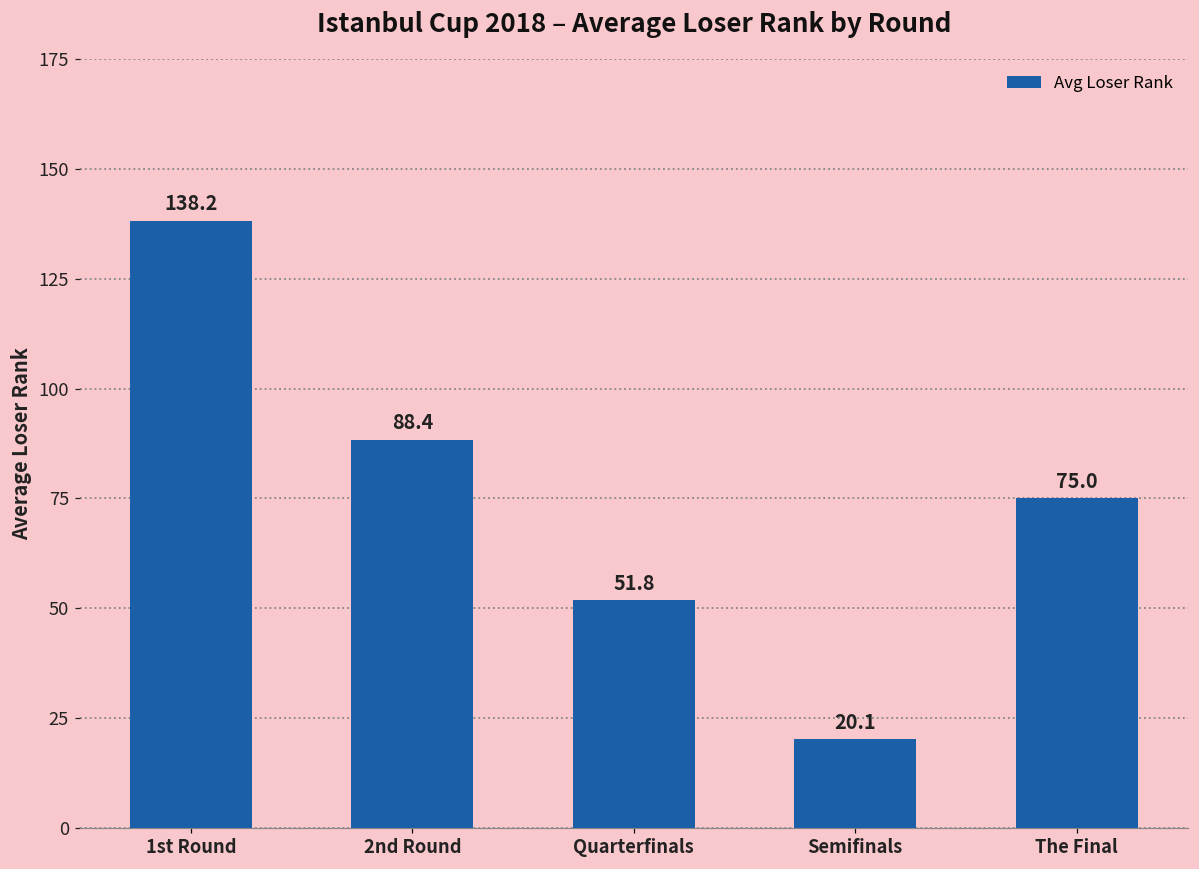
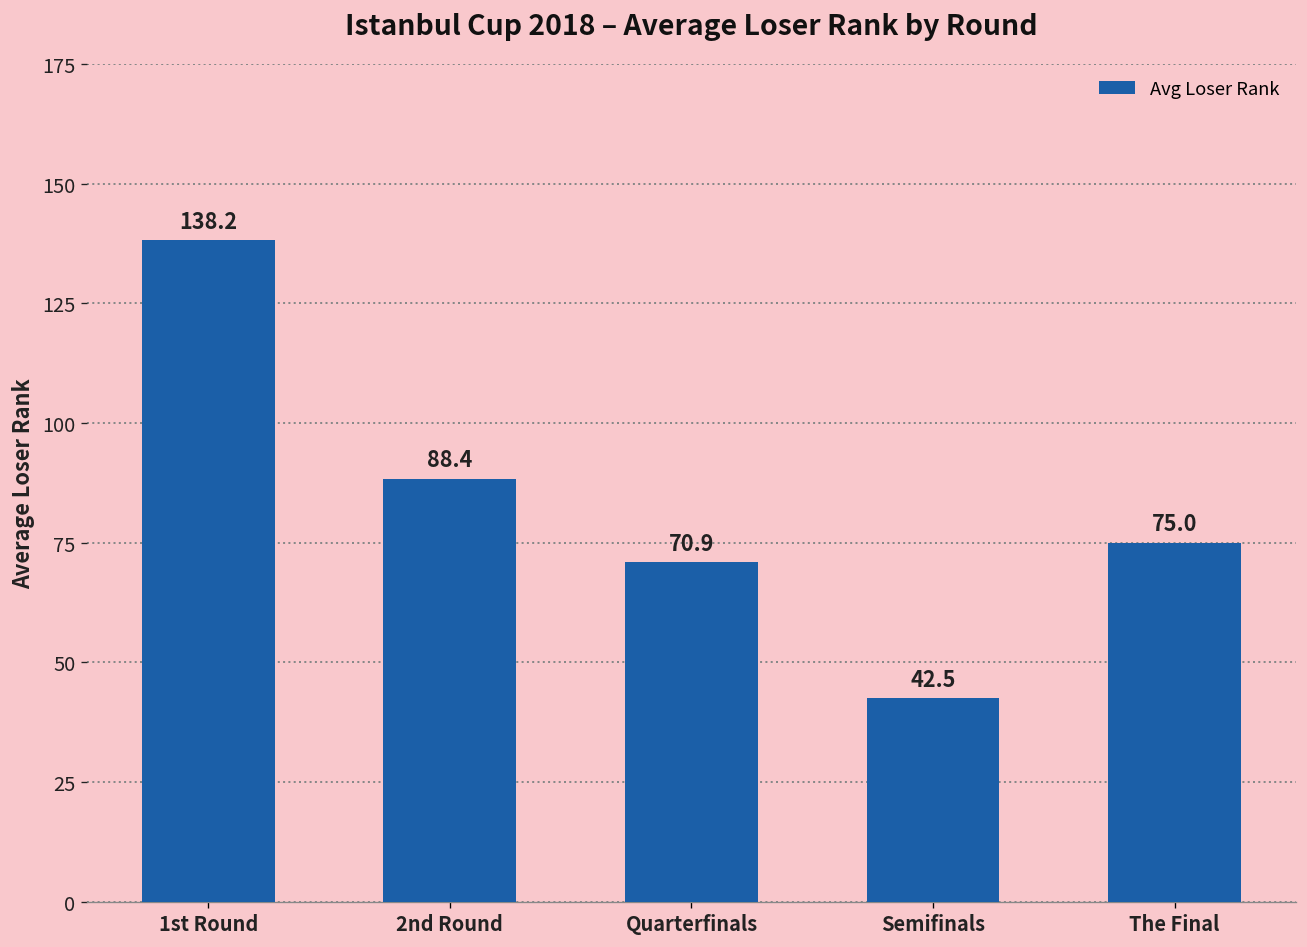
Quarterfinals: 51.8 -> 70.9
Semifinals: 20.1 -> 42.5
